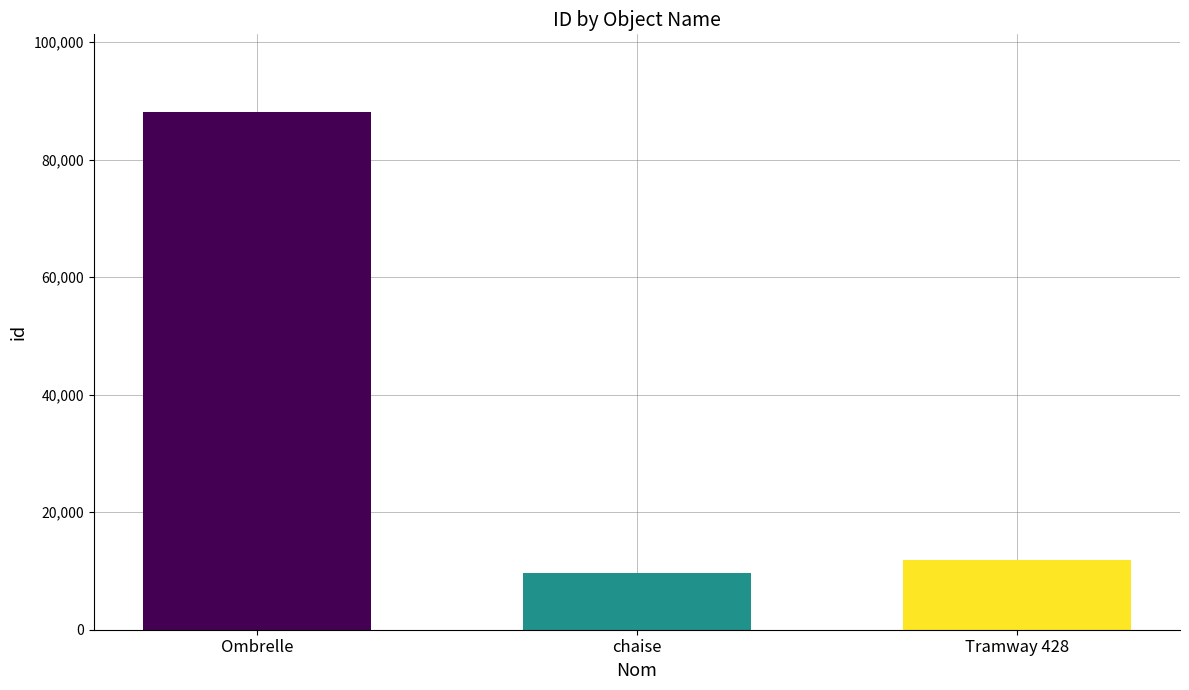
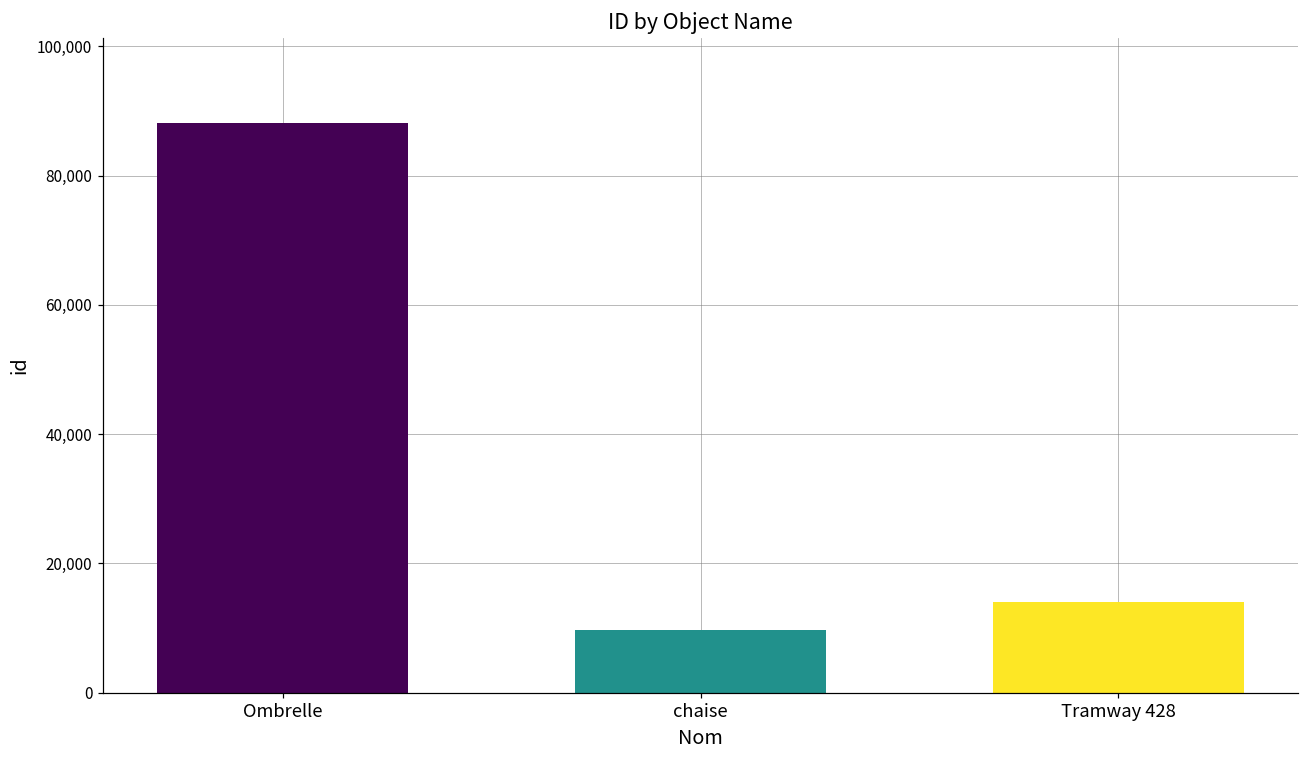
Tramway 428: 12,000 -> 14,000
